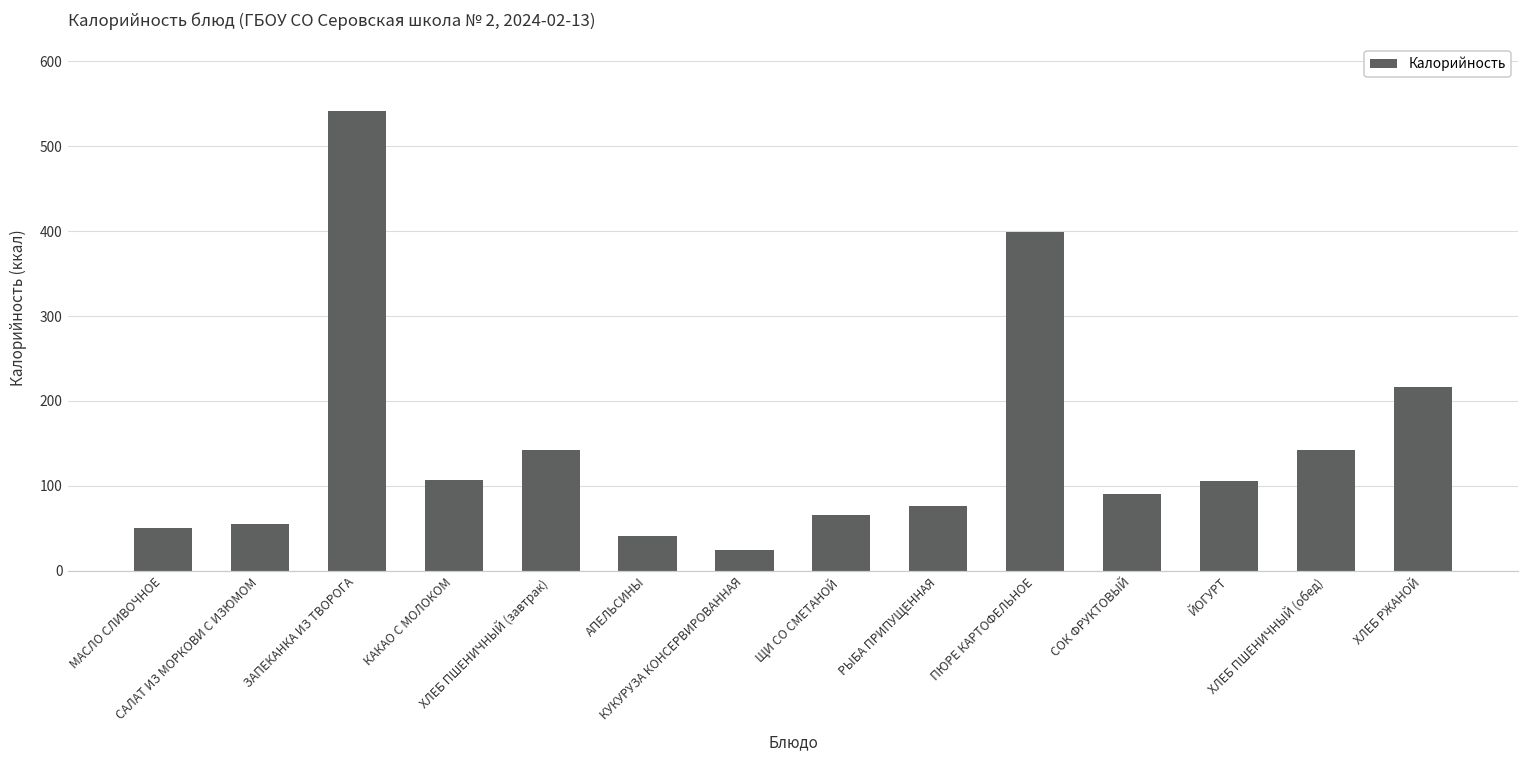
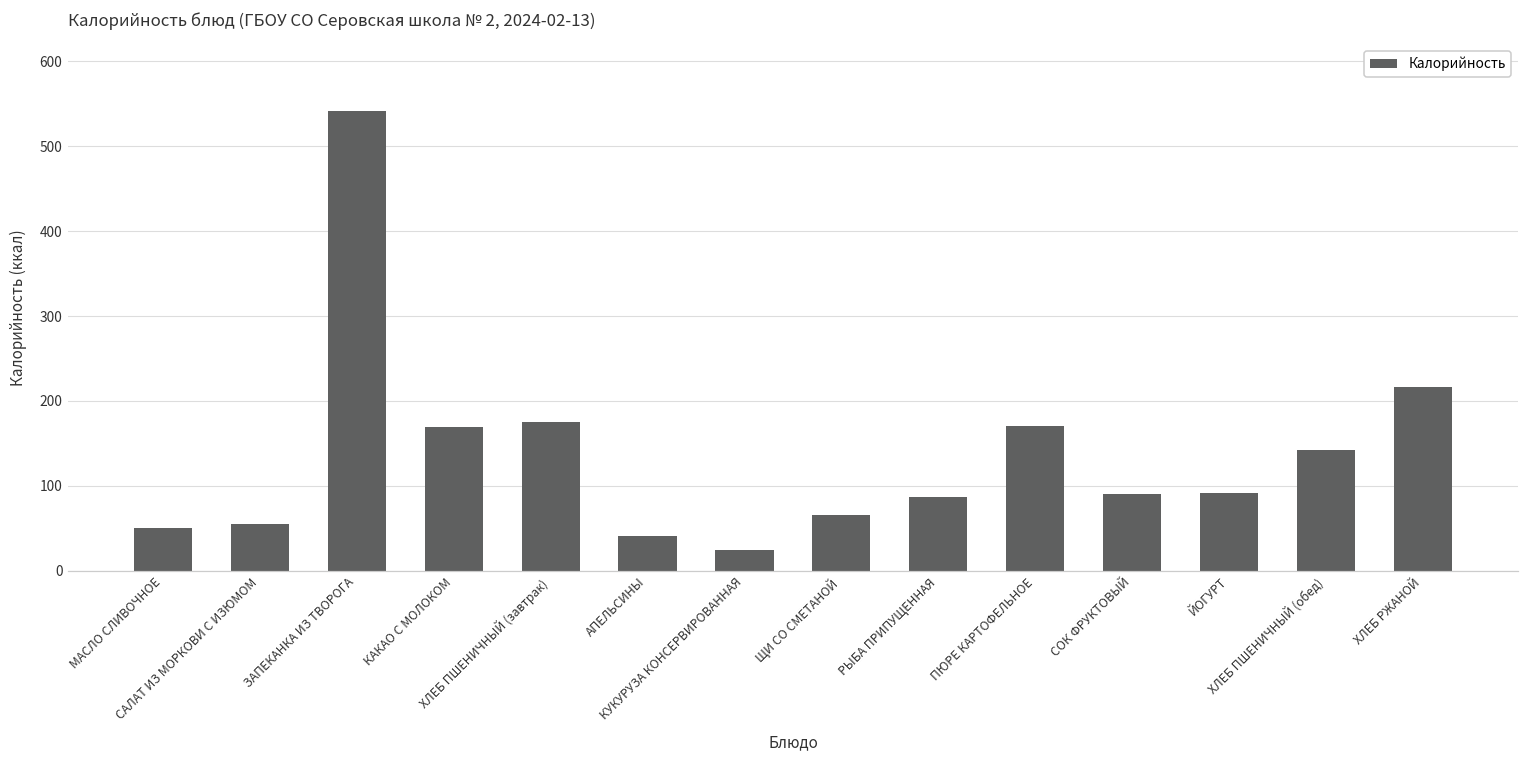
КАКАО С МОЛОКОМ: 110 -> 170
ХЛЕБ ПШЕНИЧНЫЙ (завтрак): 140 -> 180
РЫБА ПРИПУЩЕННАЯ: 80 -> 90
ПЮРЕ КАРТОФЕЛЬНОЕ: 400 -> 170
ЙОГУРТ: 110 -> 90
